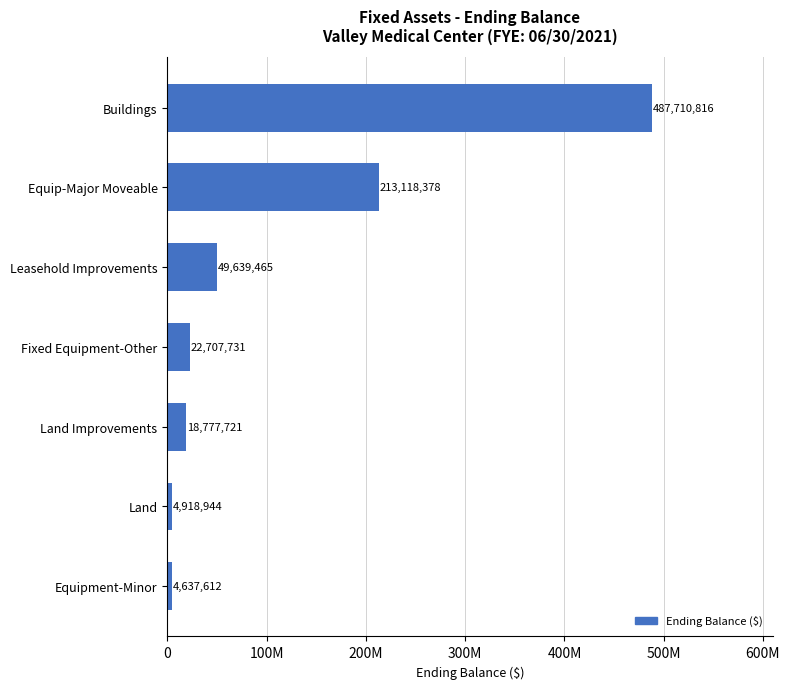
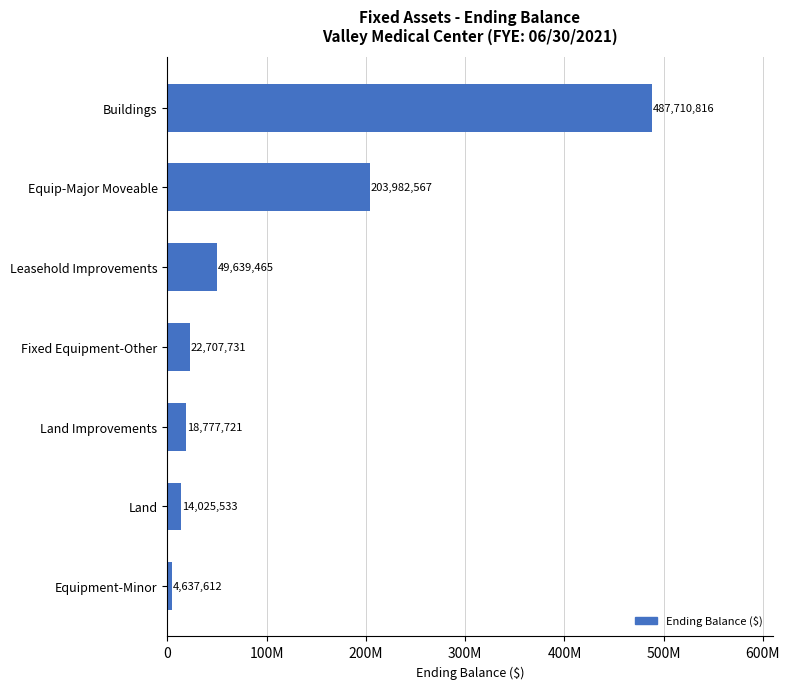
Equip-Major Moveable: 213,118,378 -> 203,982,567
Land: 4,918,944 -> 14,025,533
